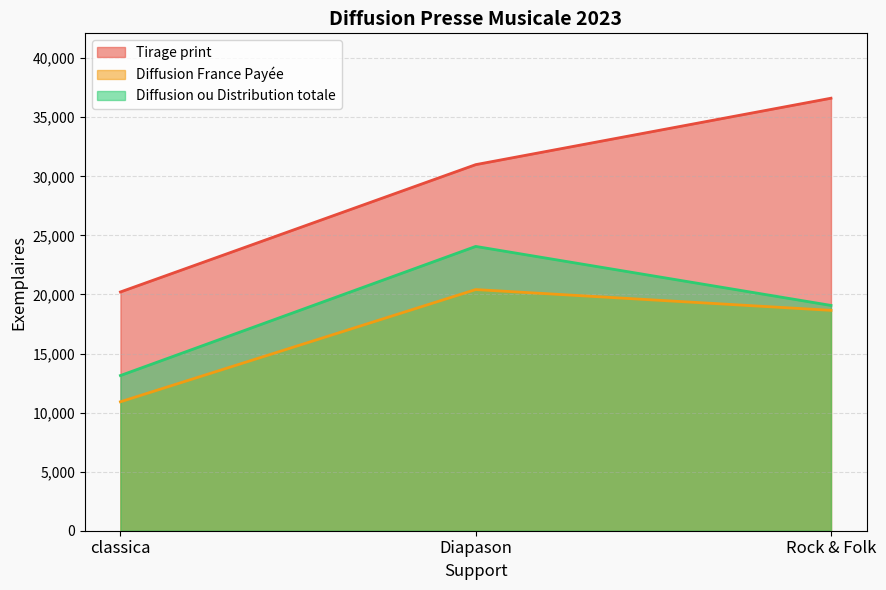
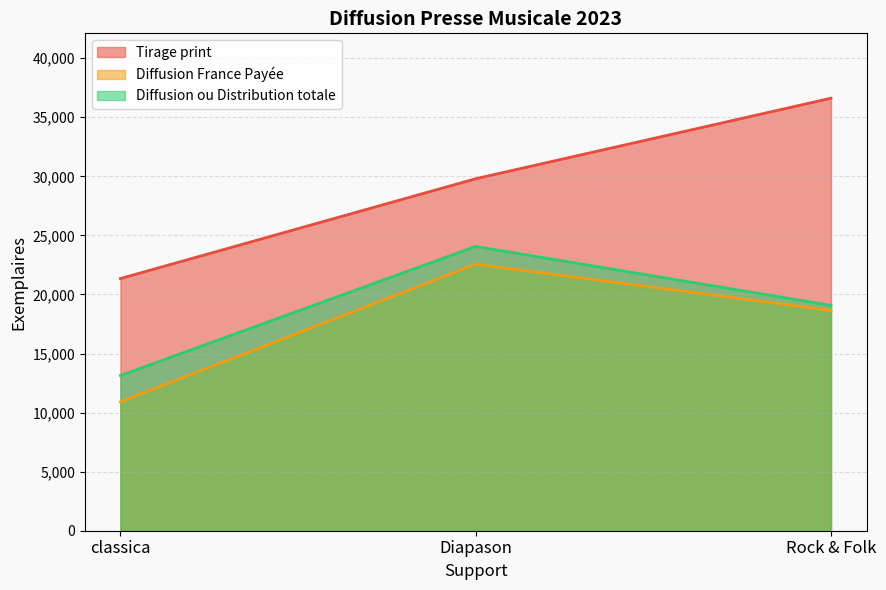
Tirage print, classica: 20,200 -> 21,300
Tirage print, Diapason: 31,000 -> 29,800
Diffusion France Payée, Diapason: 20,400 -> 22,600
